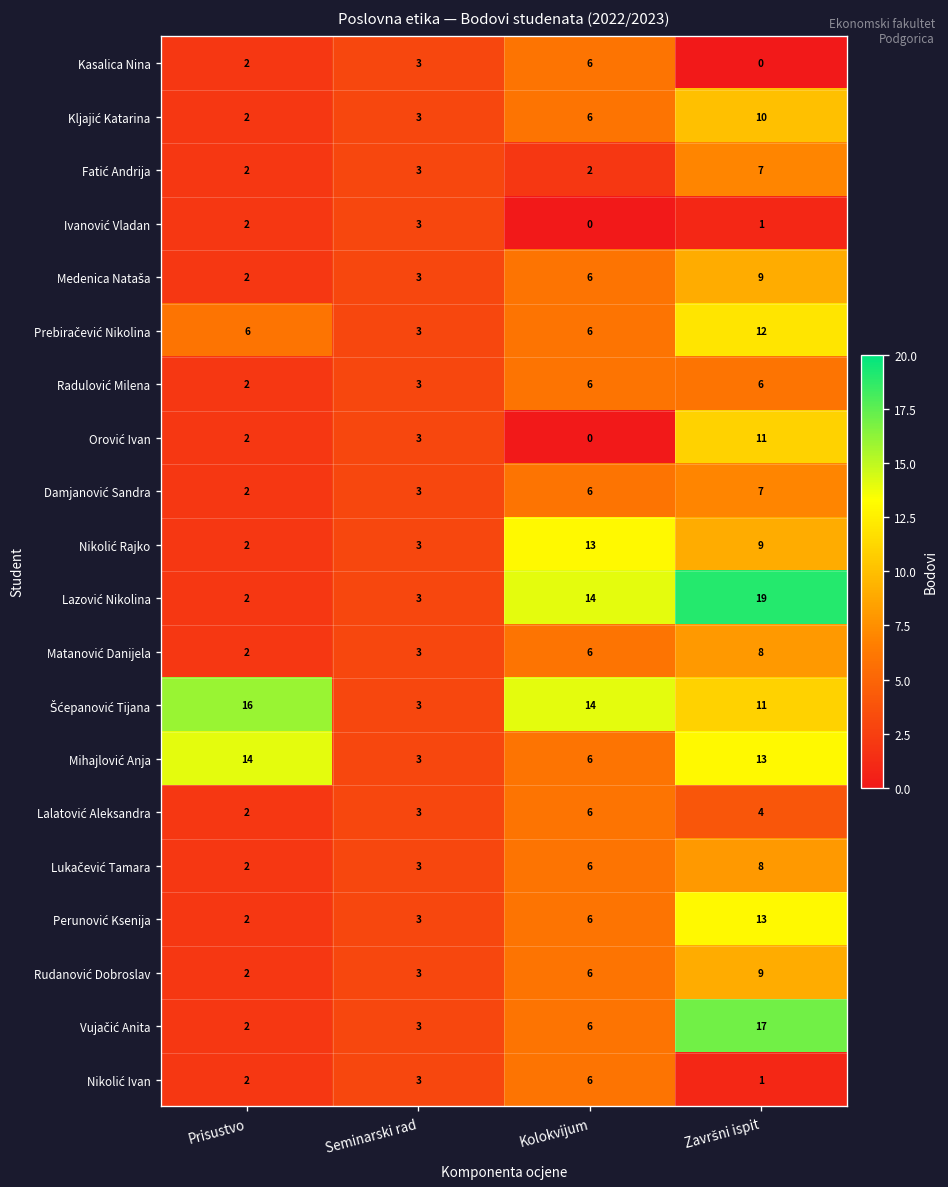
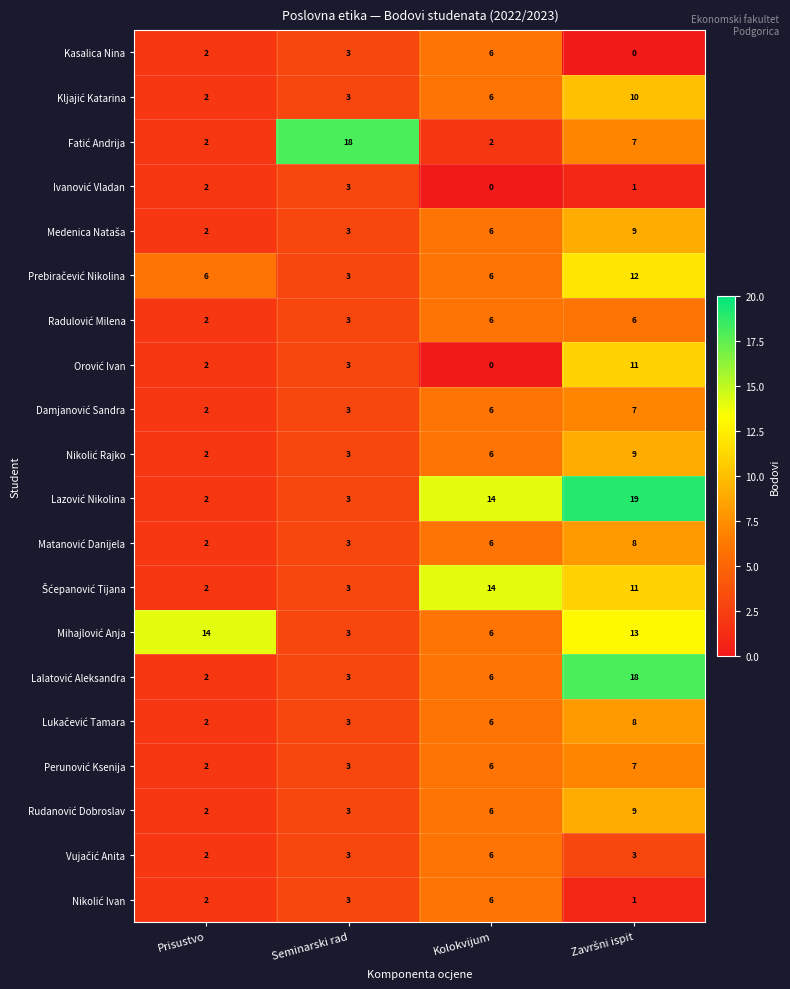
Fatić Andrija, Seminarski rad: 3 -> 18
Nikolić Rajko, Kolokvijum: 13 -> 6
Šćepanović Tijana, Prisustvo: 16 -> 2
Lalatović Aleksandra, Završni ispit: 4 -> 18
Perunović Ksenija, Završni ispit: 13 -> 7
Vujačić Anita, Završni ispit: 17 -> 3
